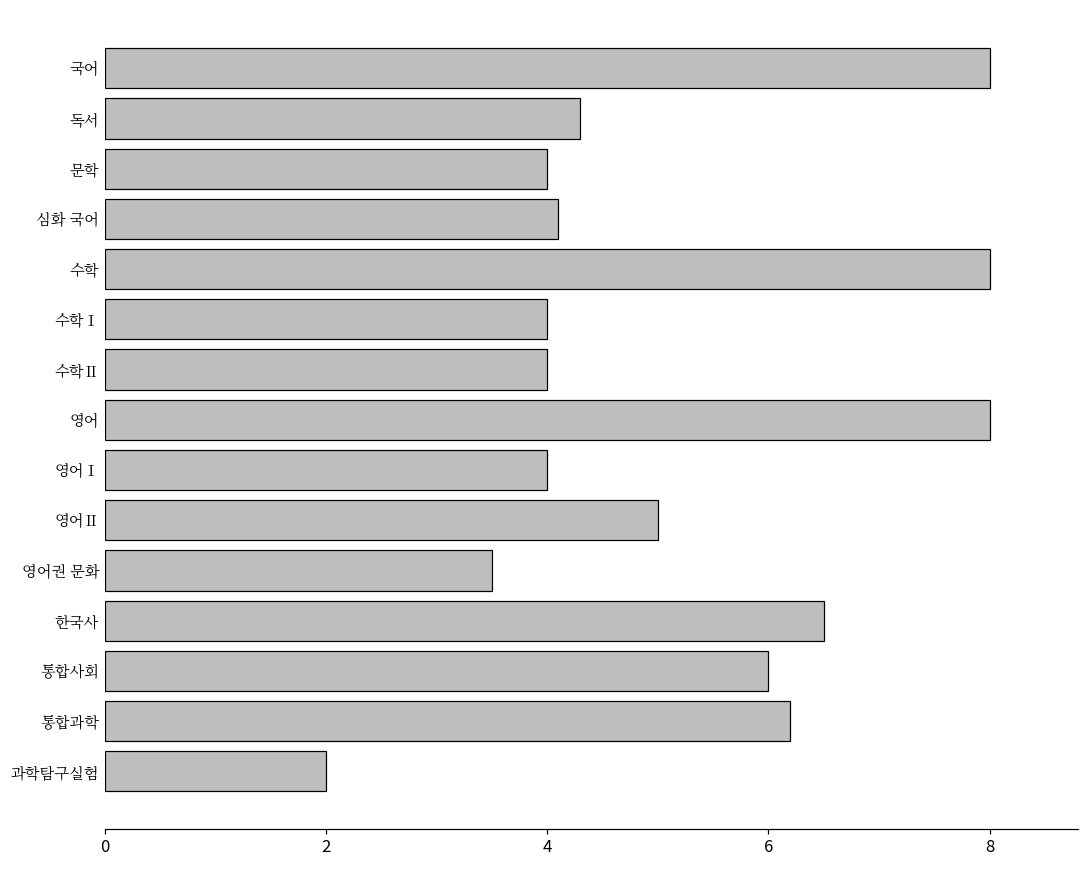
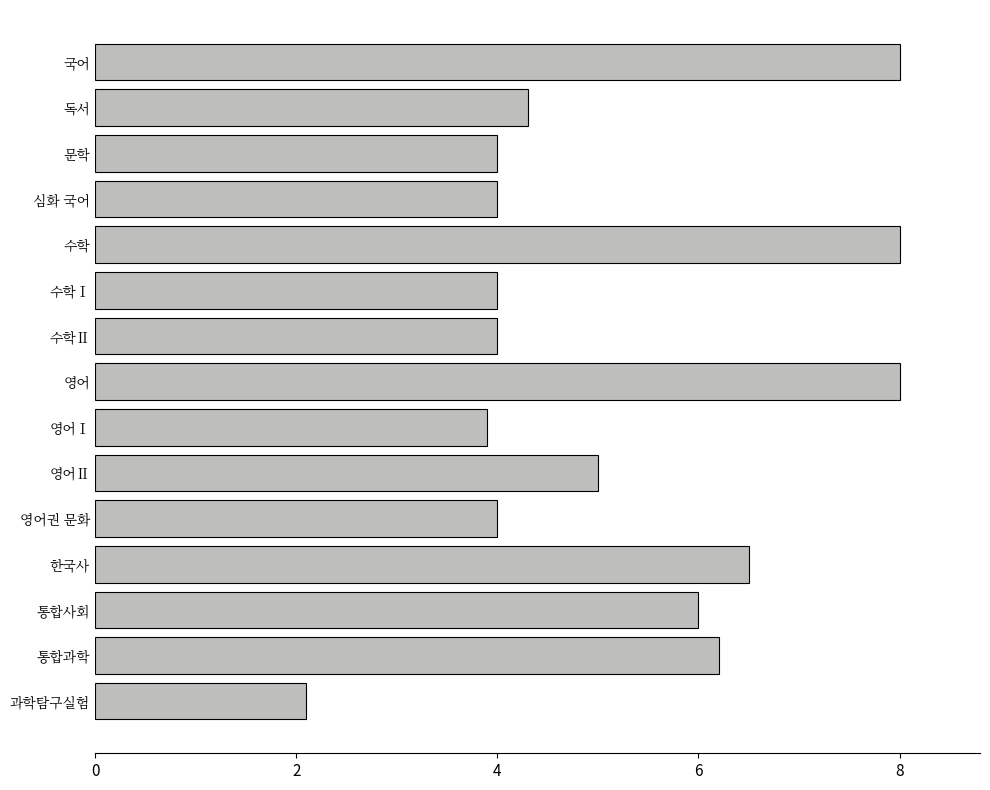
심화 국어: 4.1 -> 4.0
영어Ⅰ: 4.0 -> 3.9
영어권 문화: 3.5 -> 4.0
과학탐구실험: 2.0 -> 2.1
